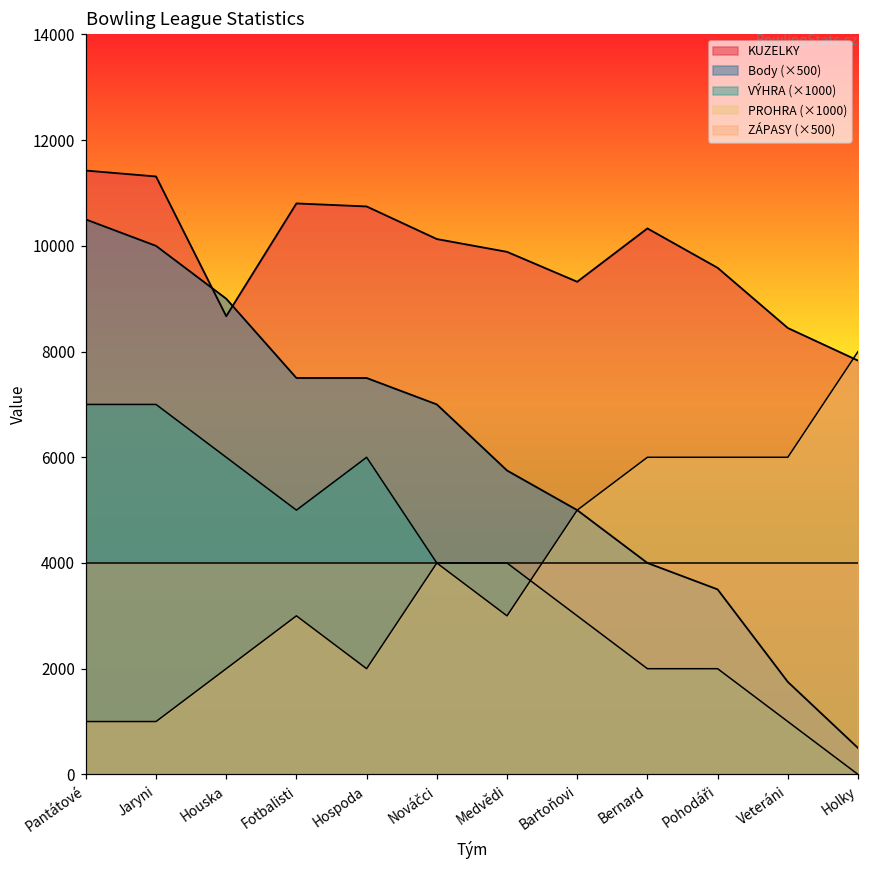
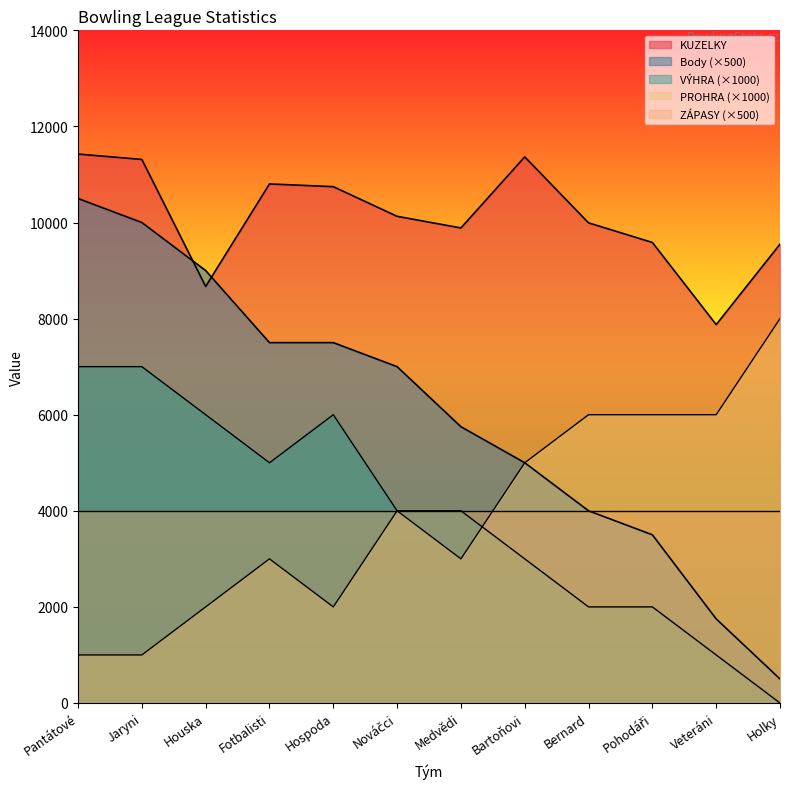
KUZELKY, Bartoňovi: 9300 -> 11400
KUZELKY, Bernard: 10300 -> 10000
KUZELKY, Veteráni: 8400 -> 7900
KUZELKY, Holky: 7800 -> 9500
